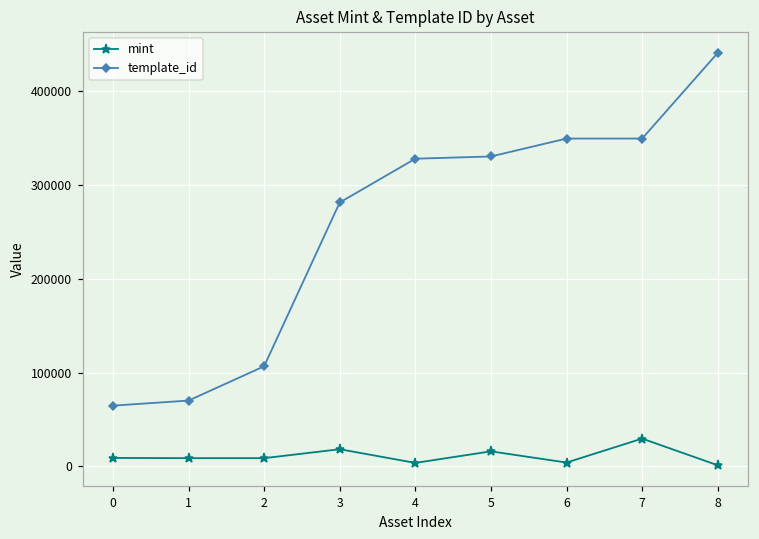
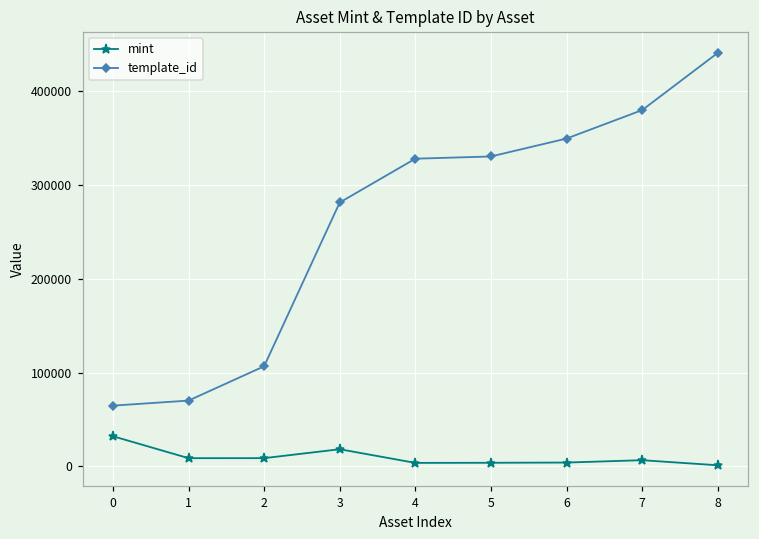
mint, 0: 10000 -> 30000
mint, 5: 20000 -> 0
mint, 7: 30000 -> 10000
template_id, 7: 350000 -> 380000
